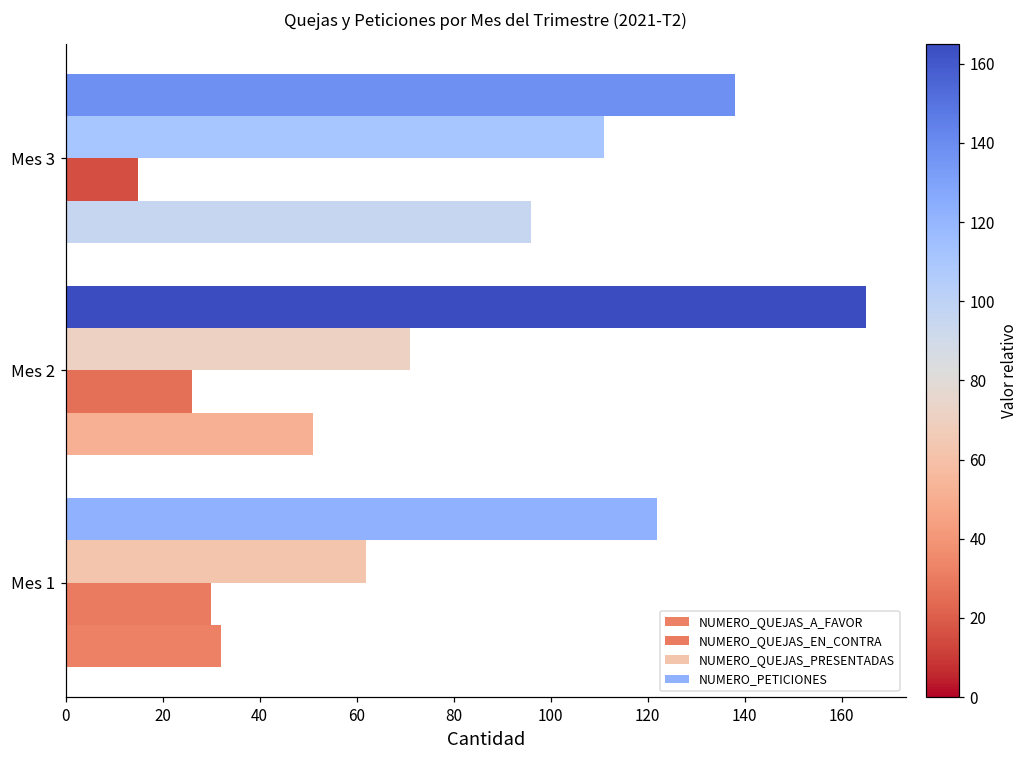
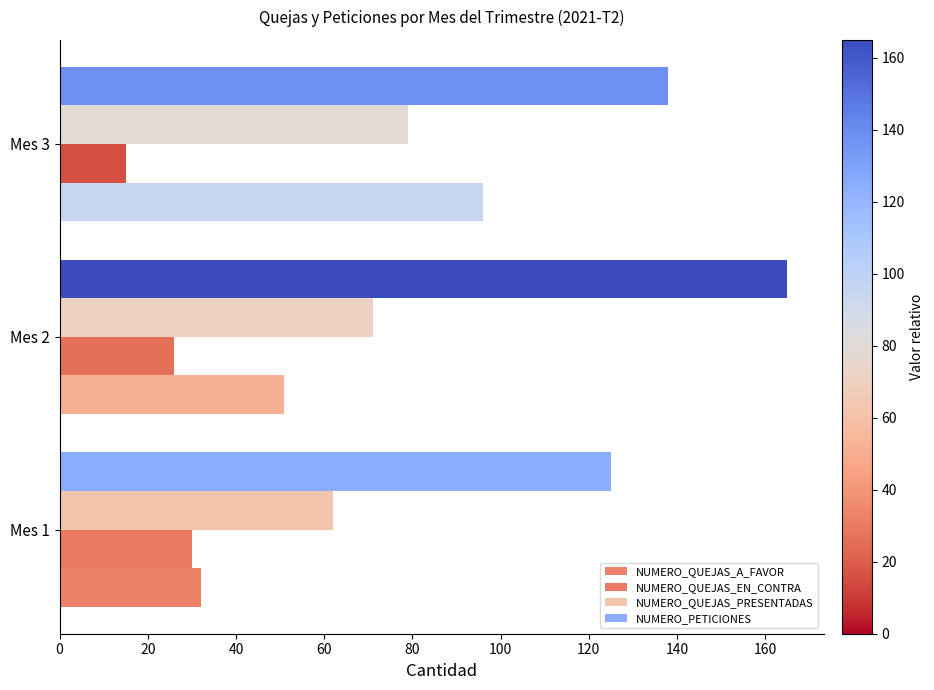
NUMERO_QUEJAS_PRESENTADAS, Mes 3: 111 -> 79
NUMERO_PETICIONES, Mes 1: 122 -> 125
